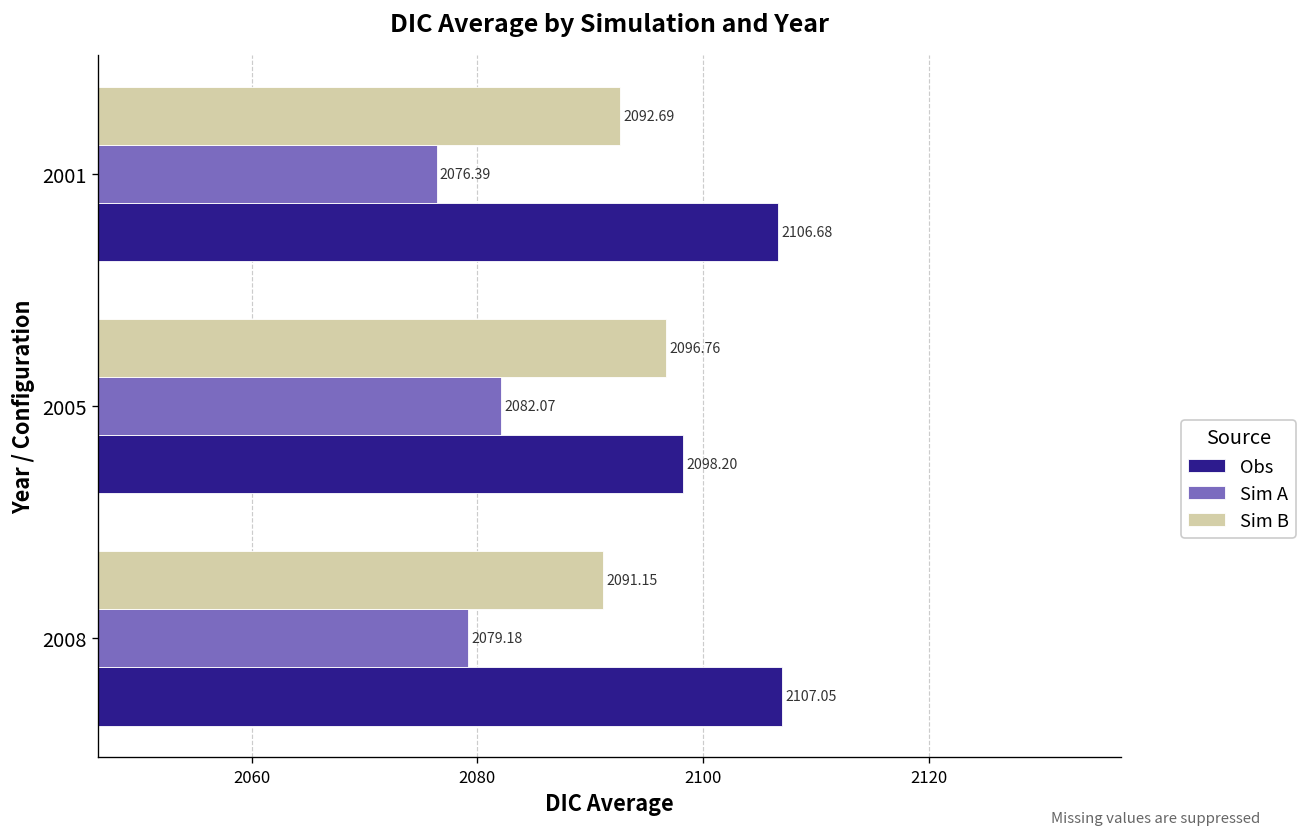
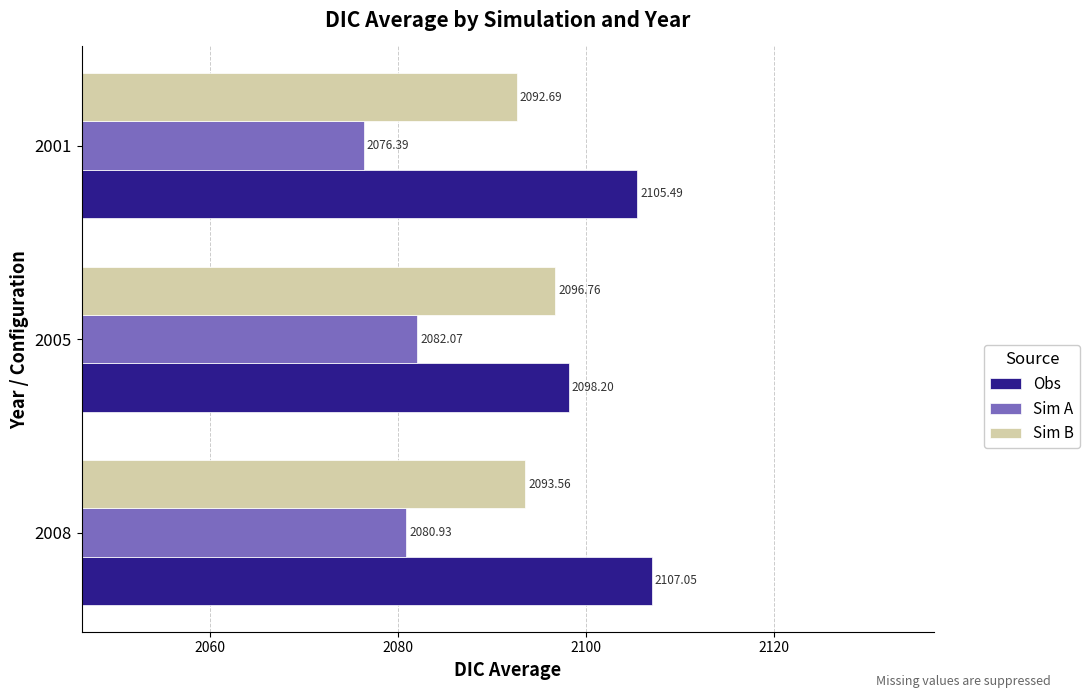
Obs, 2001: 2106.68 -> 2105.49
Sim B, 2008: 2091.15 -> 2093.56
Sim A, 2008: 2079.18 -> 2080.93
